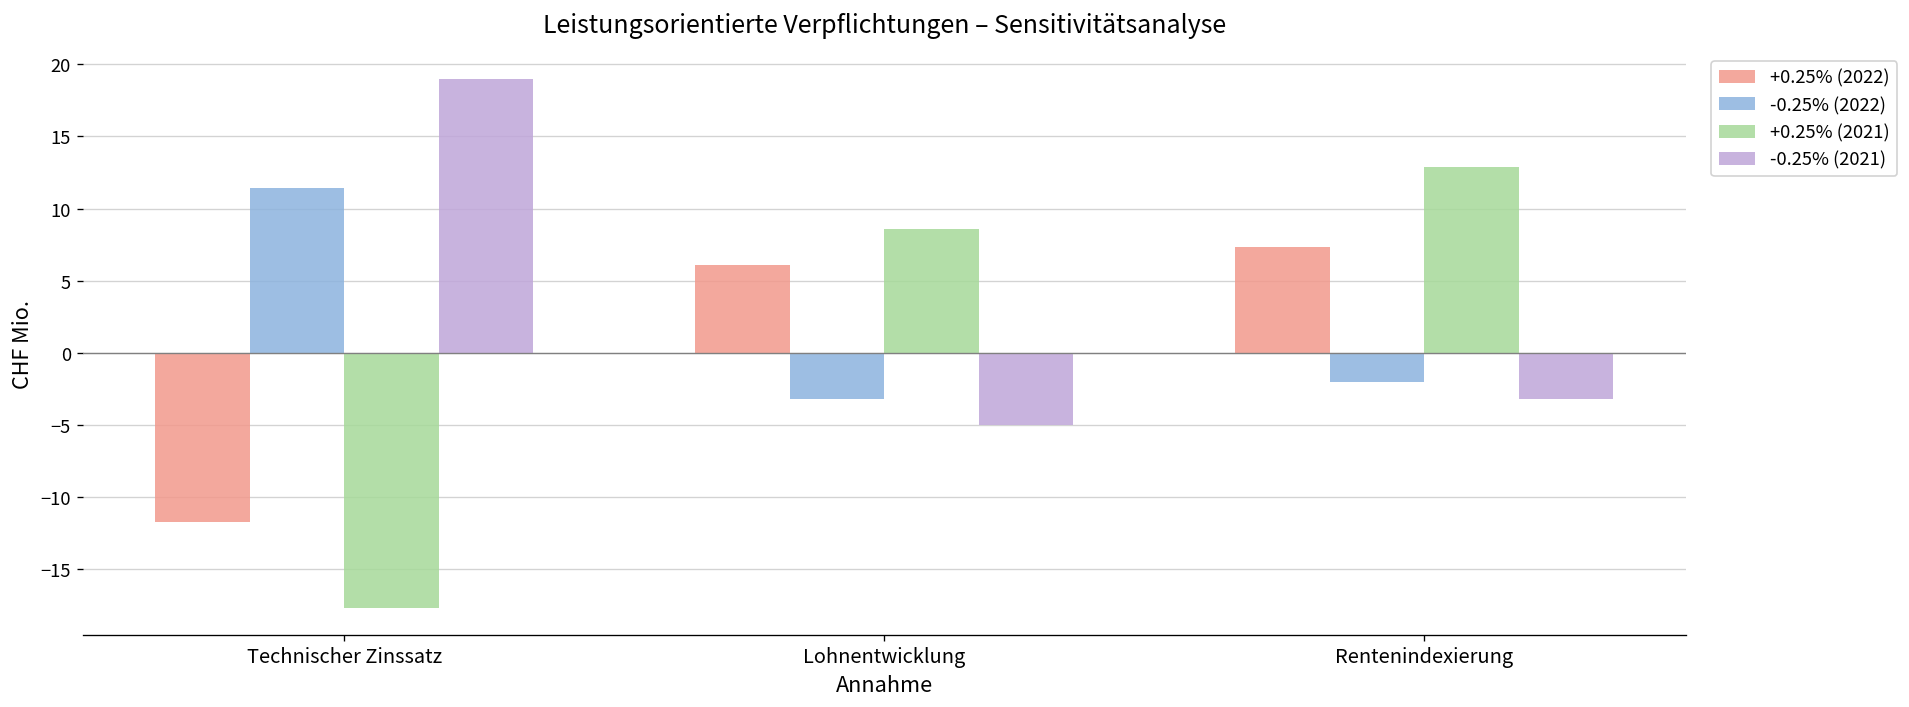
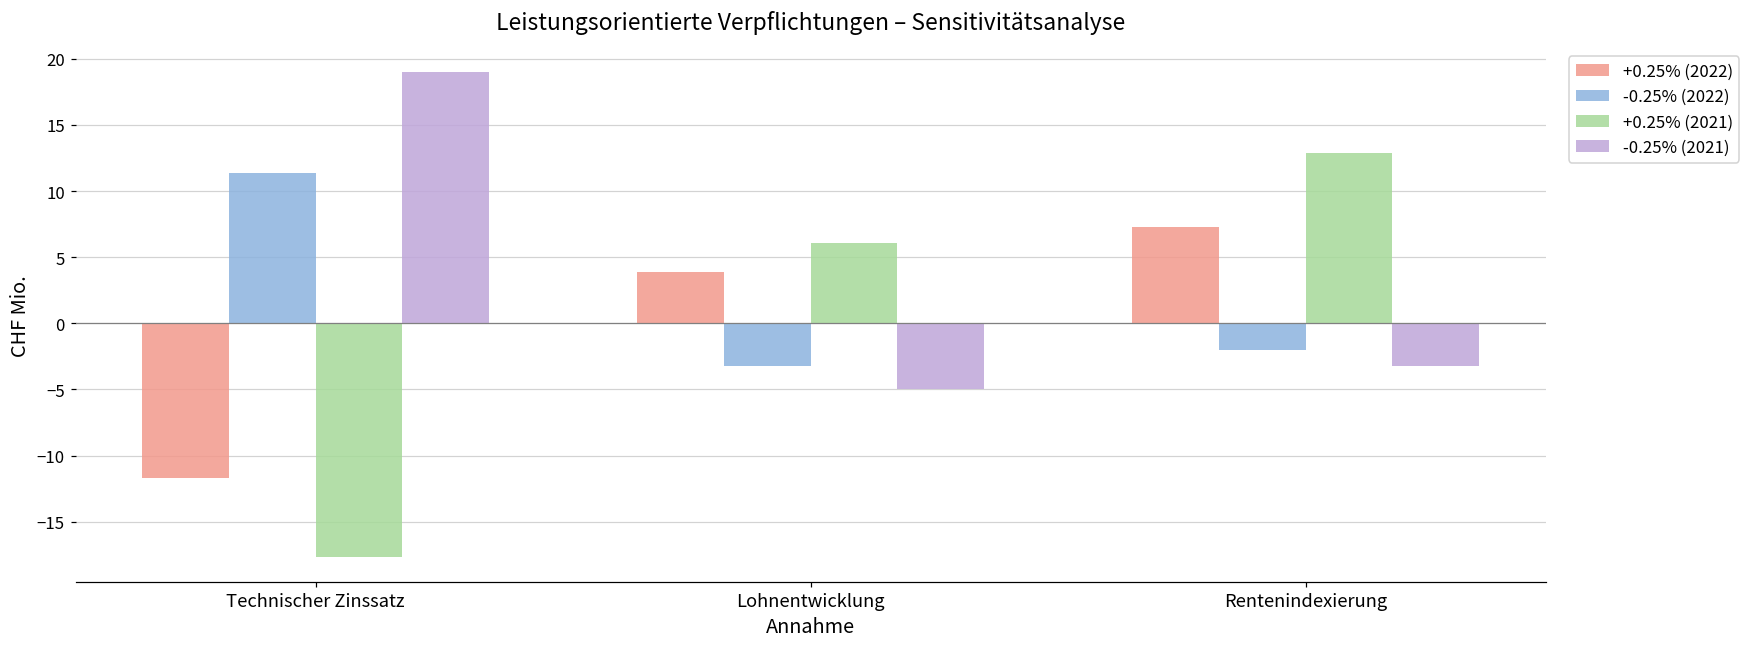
+0.25% (2022), Lohnentwicklung: 6.1 -> 3.9
+0.25% (2021), Lohnentwicklung: 8.6 -> 6.1
